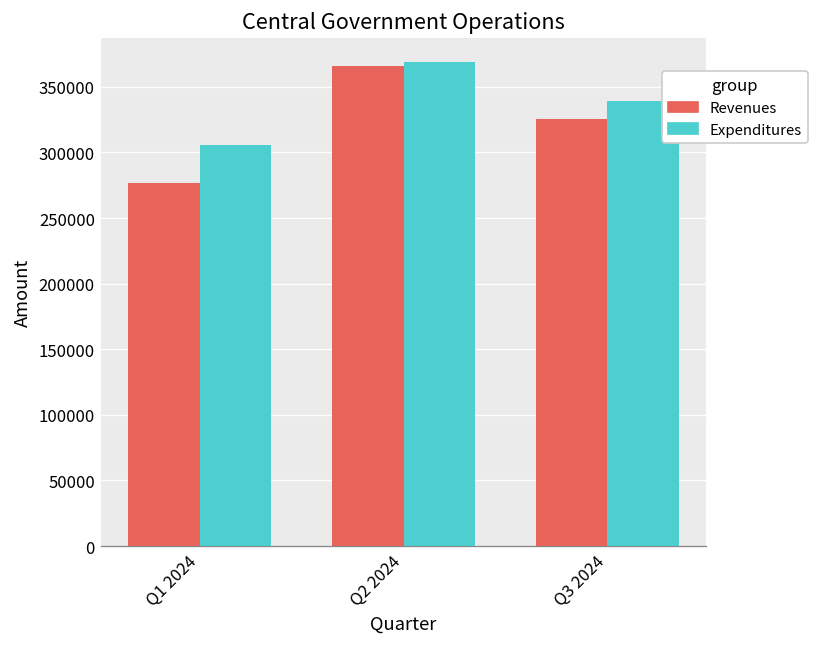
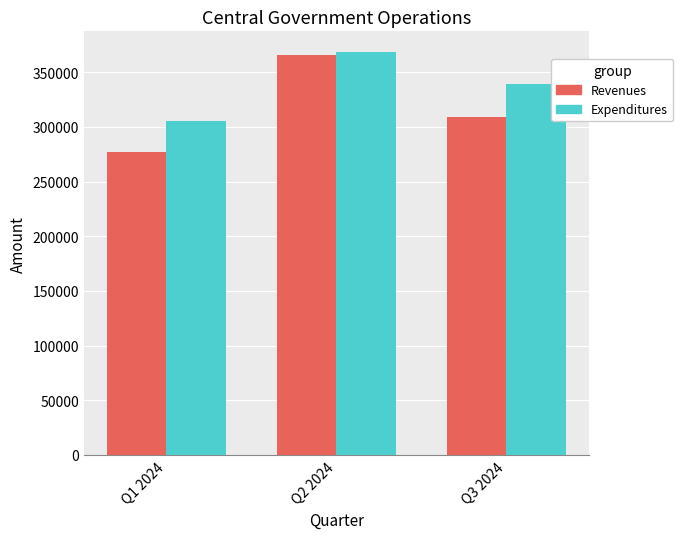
Revenues, Q3 2024: 326000 -> 309000
